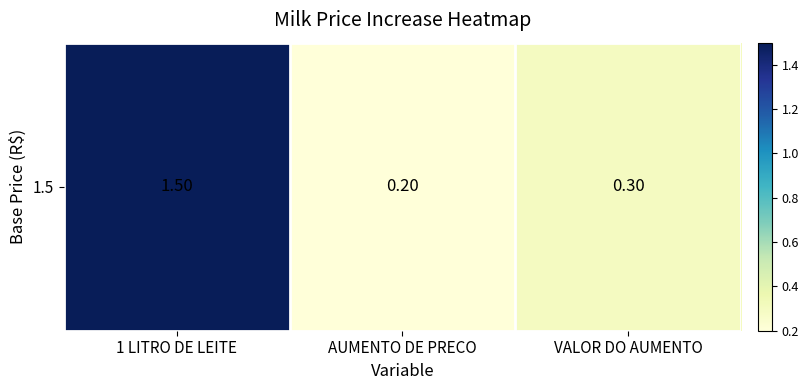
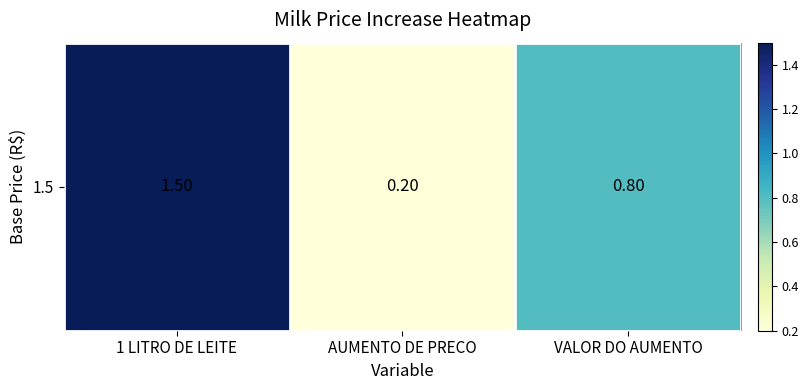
1.5, VALOR DO AUMENTO: 0.30 -> 0.80
